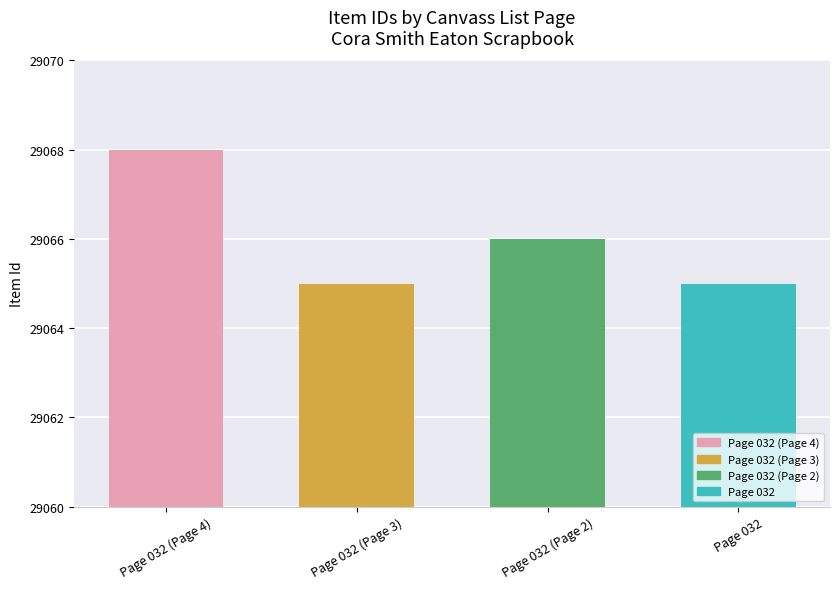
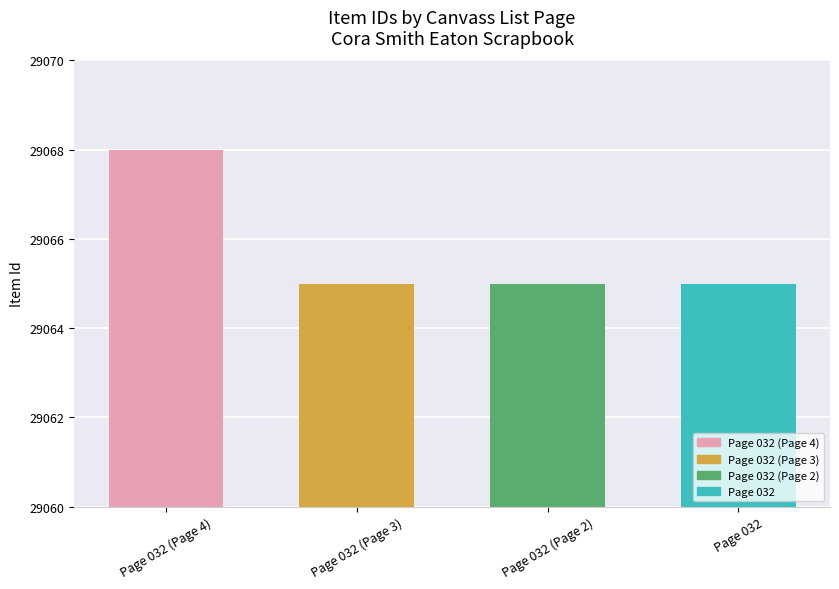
Page 032 (Page 2): 29066 -> 29065
